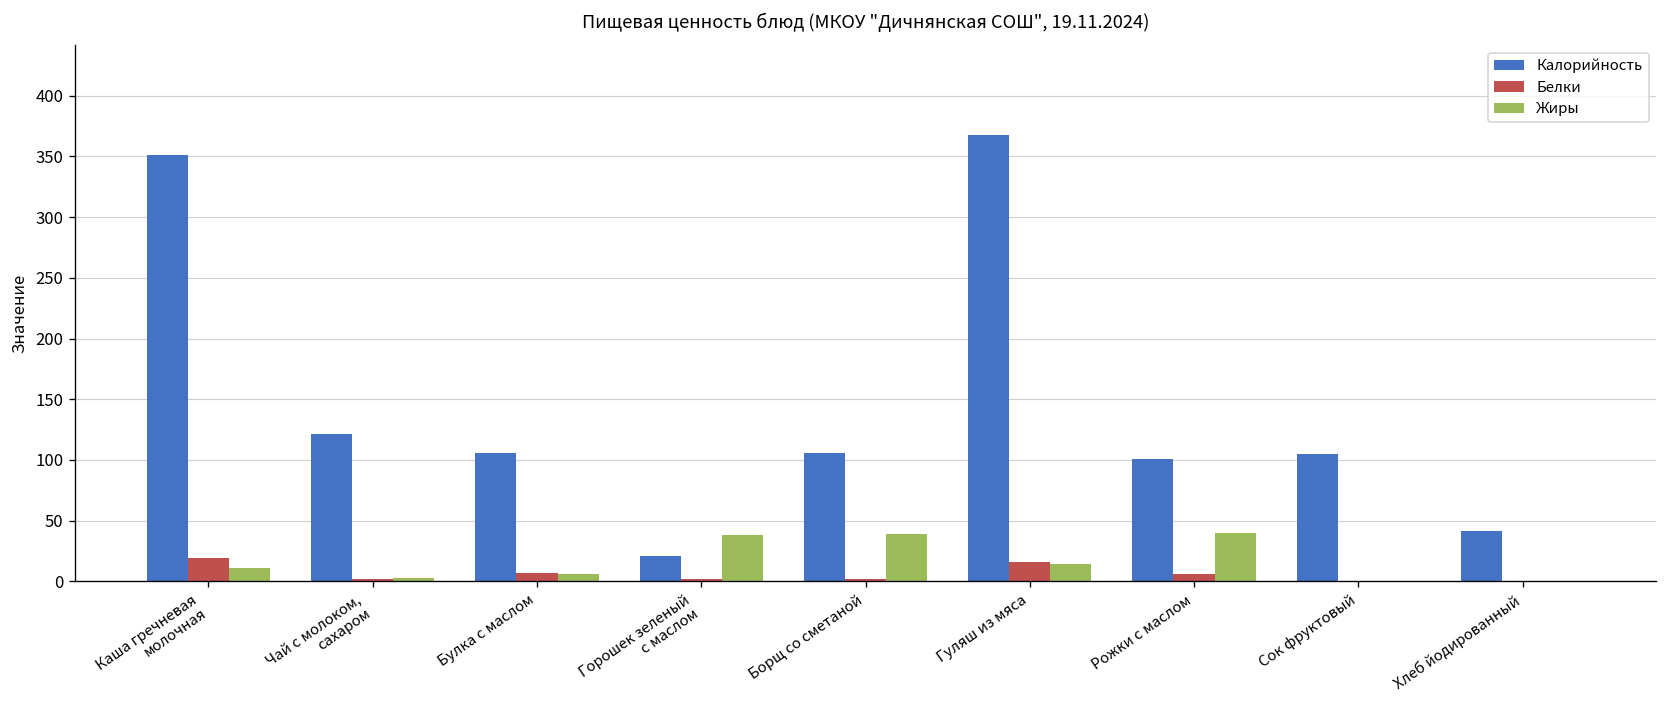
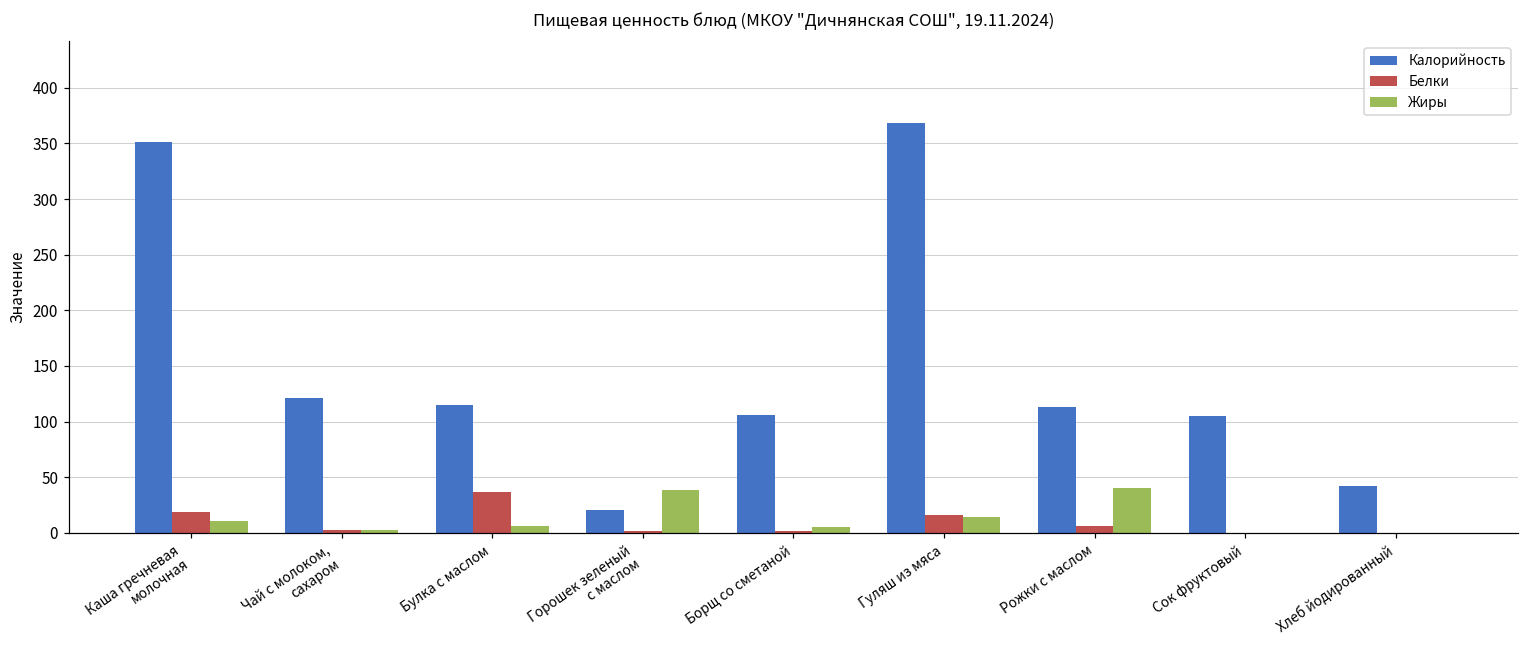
Калорийность, Булка с маслом: 106 -> 115
Белки, Булка с маслом: 7 -> 37
Жиры, Борщ со сметаной: 39 -> 5
Калорийность, Рожки с маслом: 101 -> 113
